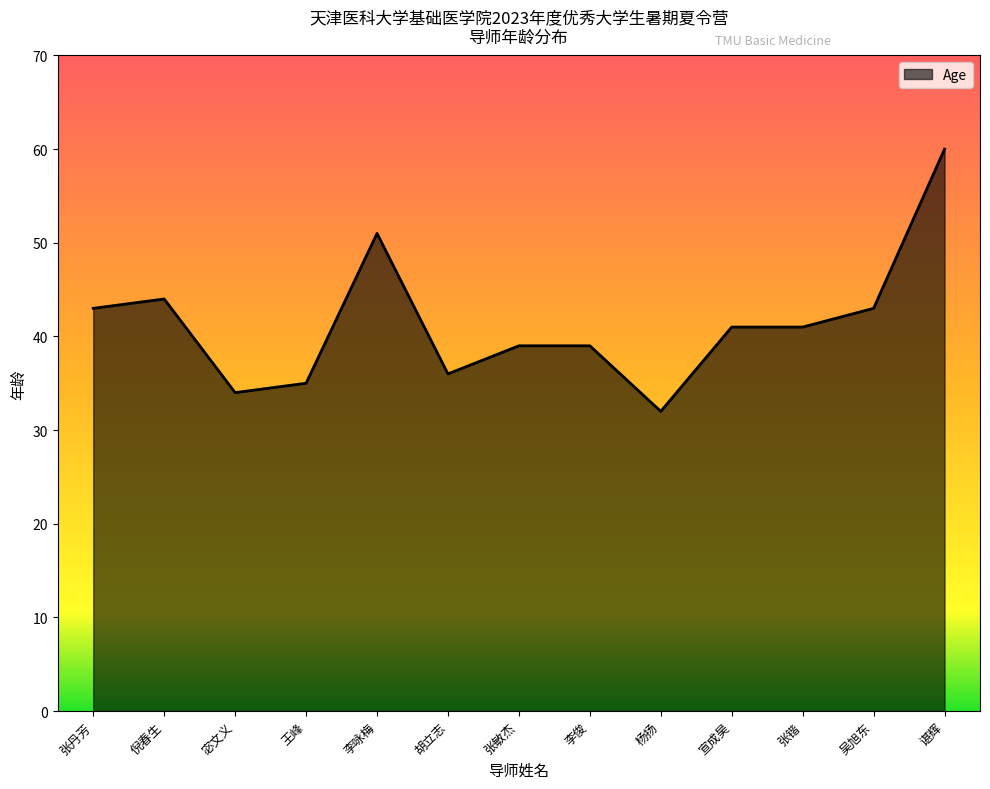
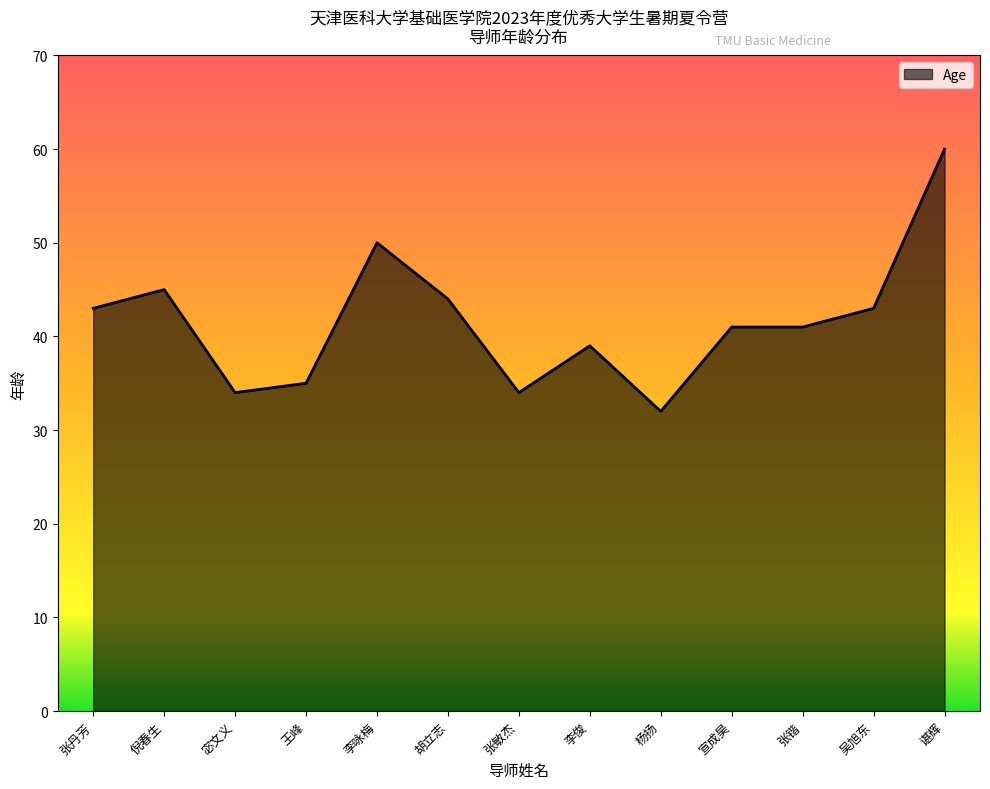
倪春生: 44 -> 45
李咏梅: 51 -> 50
胡立志: 36 -> 44
张敏杰: 39 -> 34
